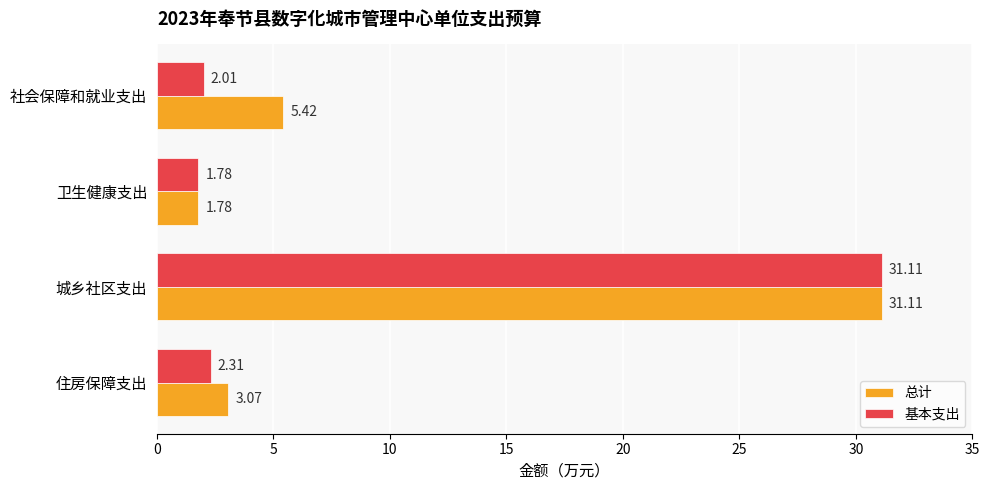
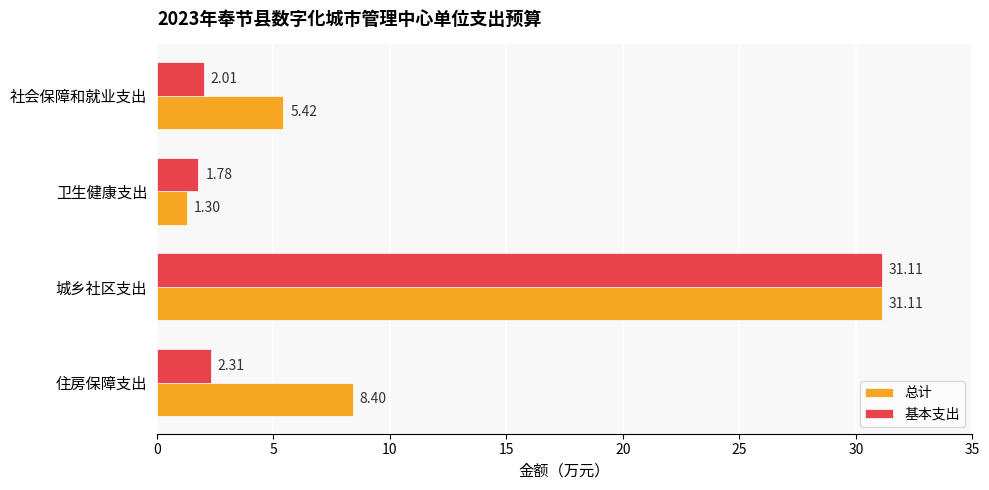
总计, 卫生健康支出: 1.78 -> 1.30
总计, 住房保障支出: 3.07 -> 8.40
